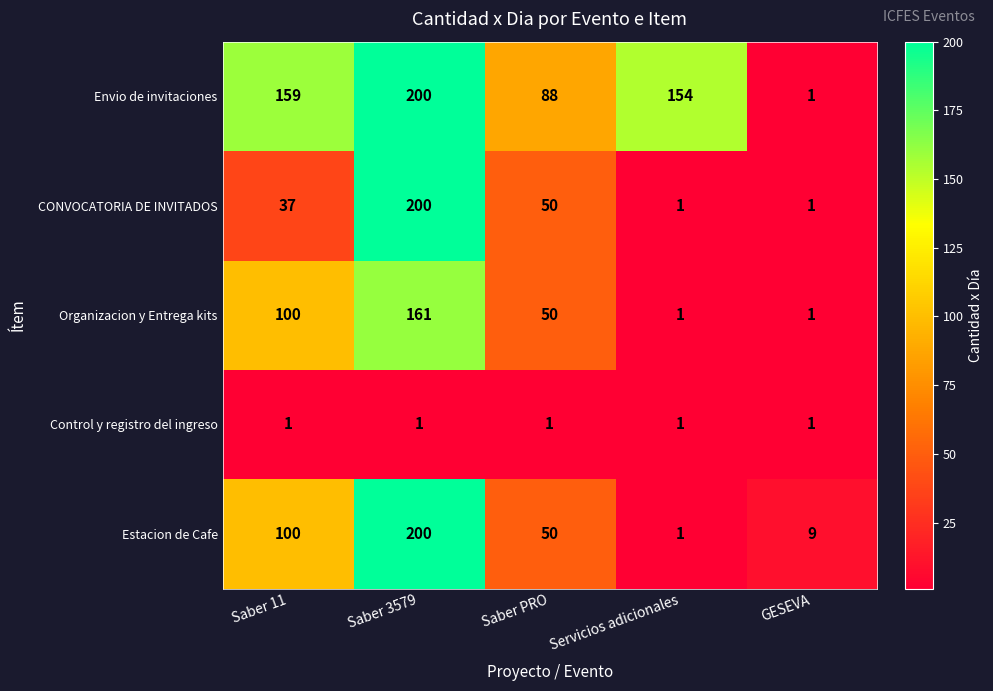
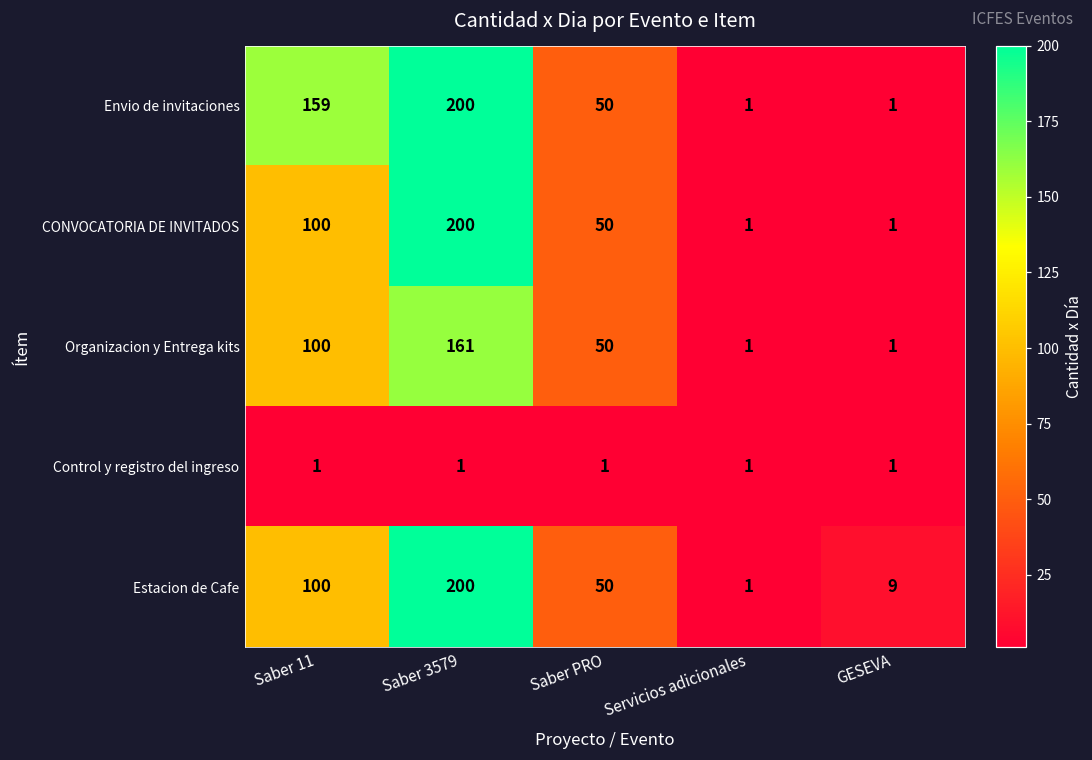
Envio de invitaciones, Saber PRO: 88 -> 50
Envio de invitaciones, Servicios adicionales: 154 -> 1
CONVOCATORIA DE INVITADOS, Saber 11: 37 -> 100
